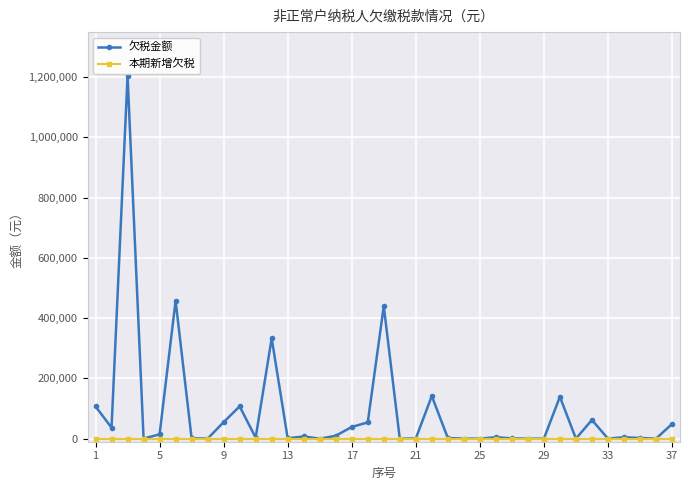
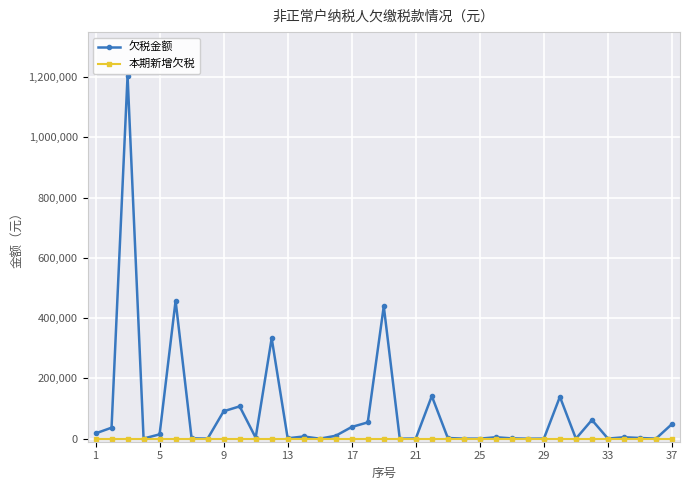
欠税金额, 1: 110,000 -> 20,000
欠税金额, 9: 50,000 -> 90,000
